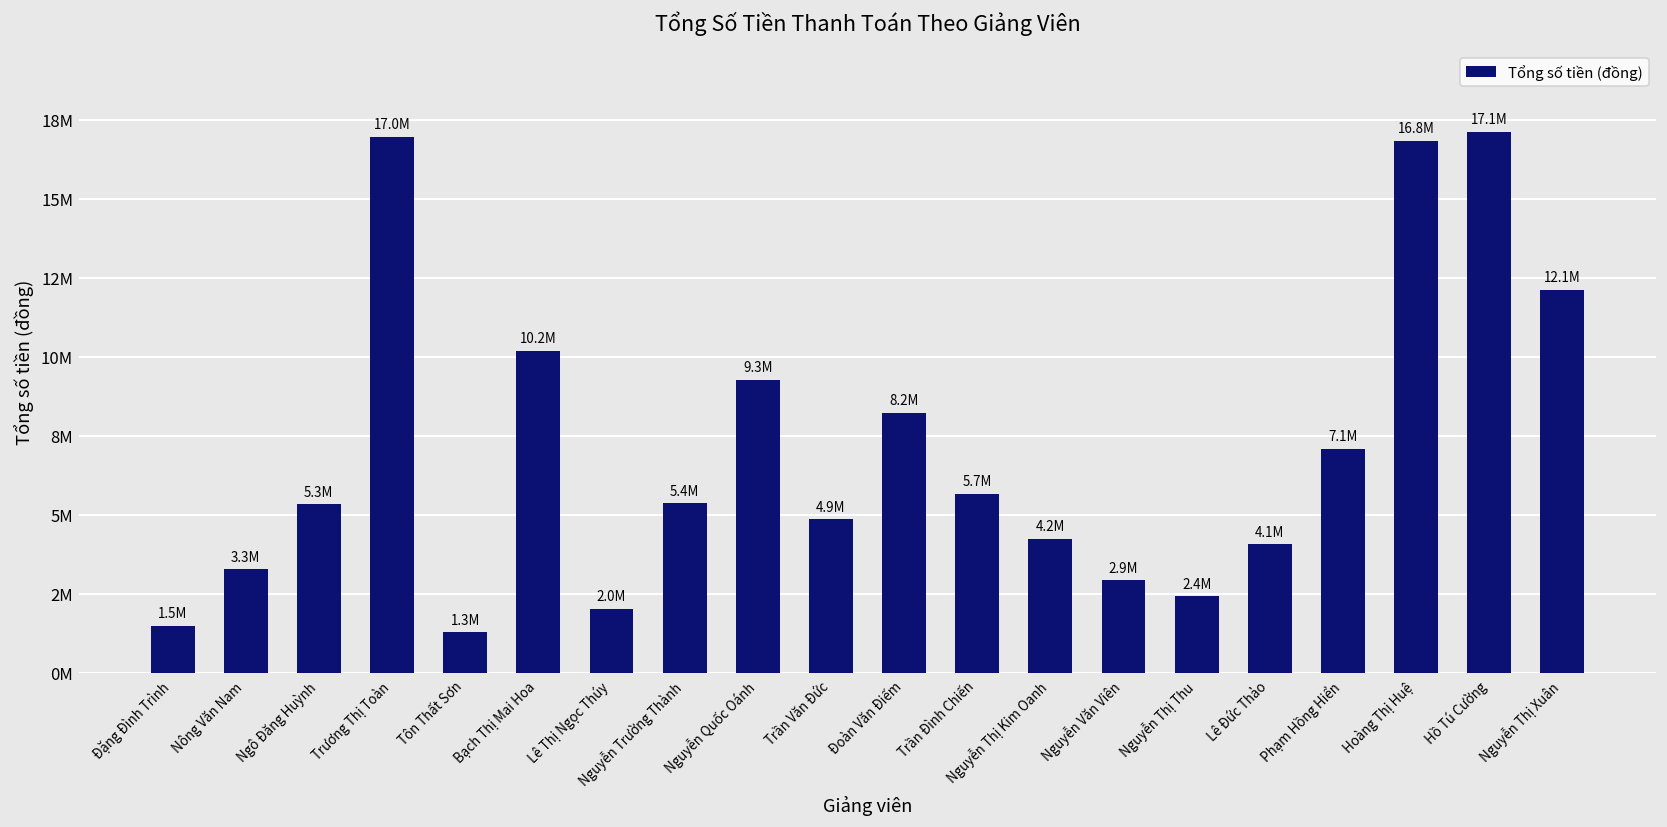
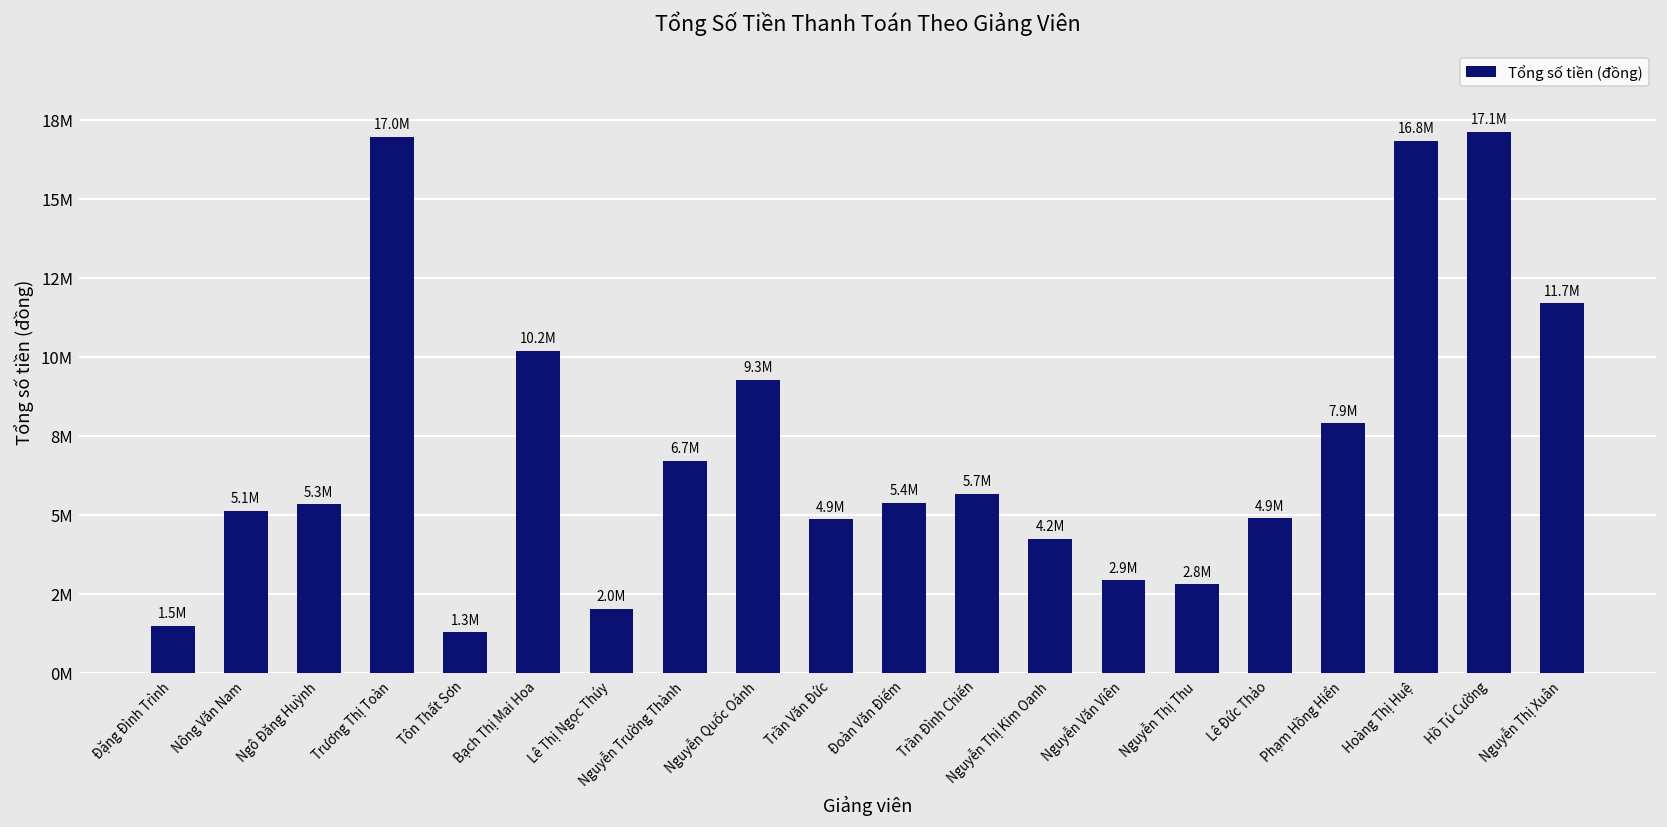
Nông Văn Nam: 3.3M -> 5.1M
Nguyễn Trường Thành: 5.4M -> 6.7M
Đoàn Văn Điếm: 8.2M -> 5.4M
Nguyễn Thị Thu: 2.4M -> 2.8M
Lê Đức Thảo: 4.1M -> 4.9M
Phạm Hồng Hiển: 7.1M -> 7.9M
Nguyễn Thị Xuân: 12.1M -> 11.7M
